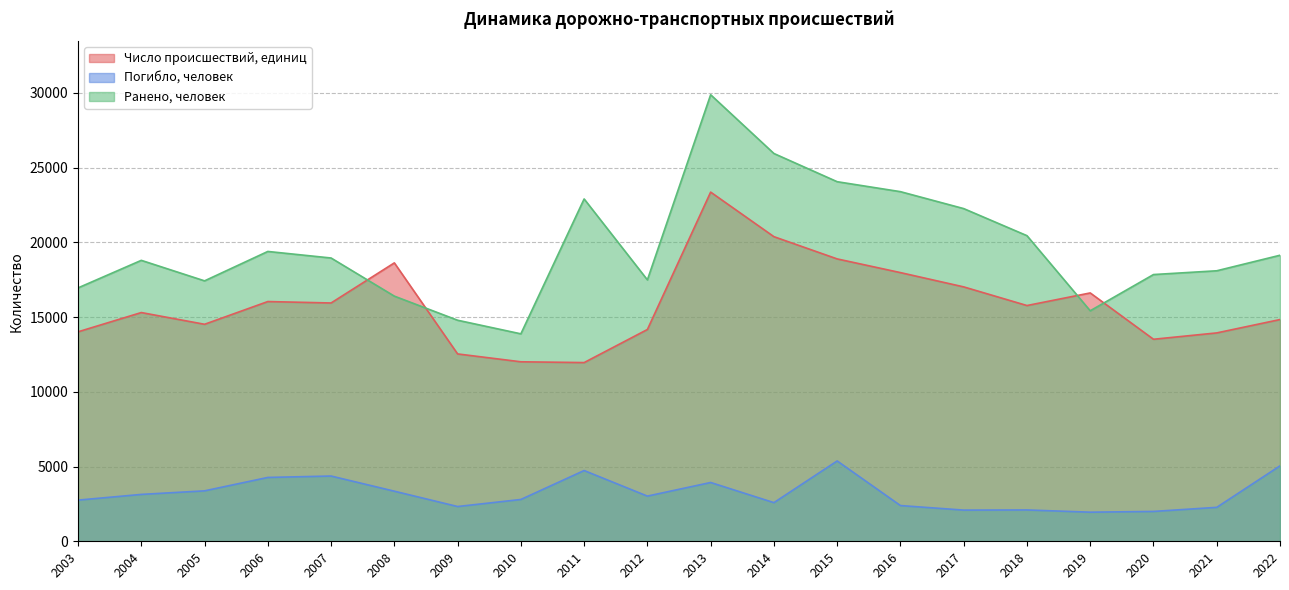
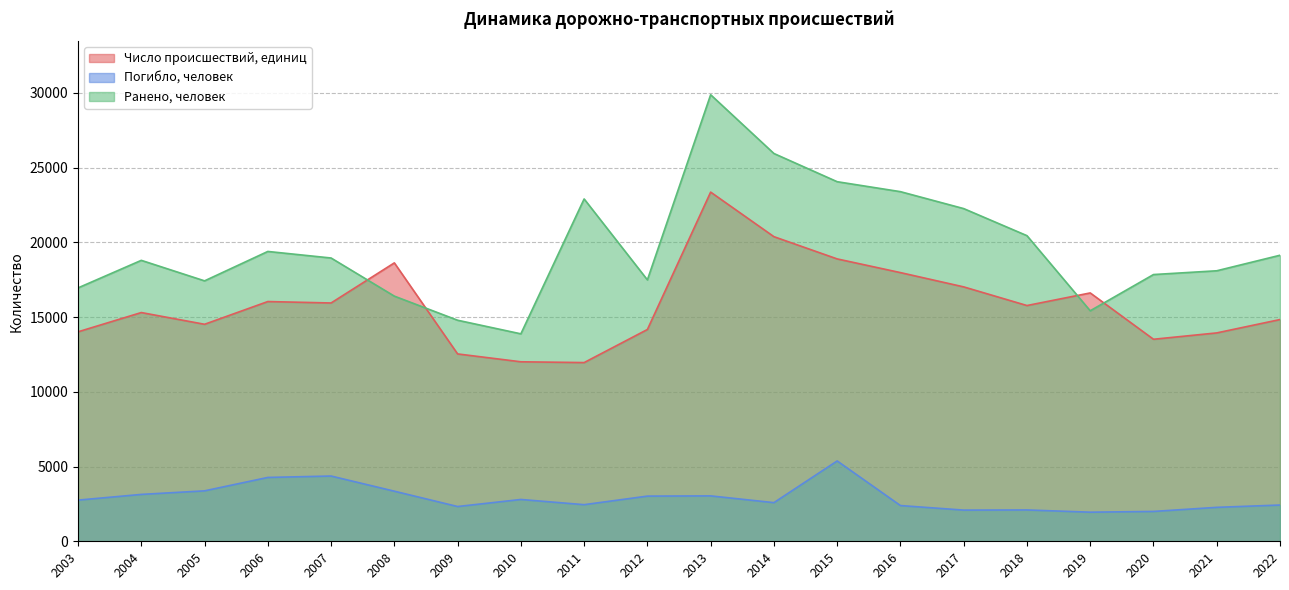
Погибло, человек, 2011: 4700 -> 2400
Погибло, человек, 2013: 3900 -> 3000
Погибло, человек, 2022: 5000 -> 2400
